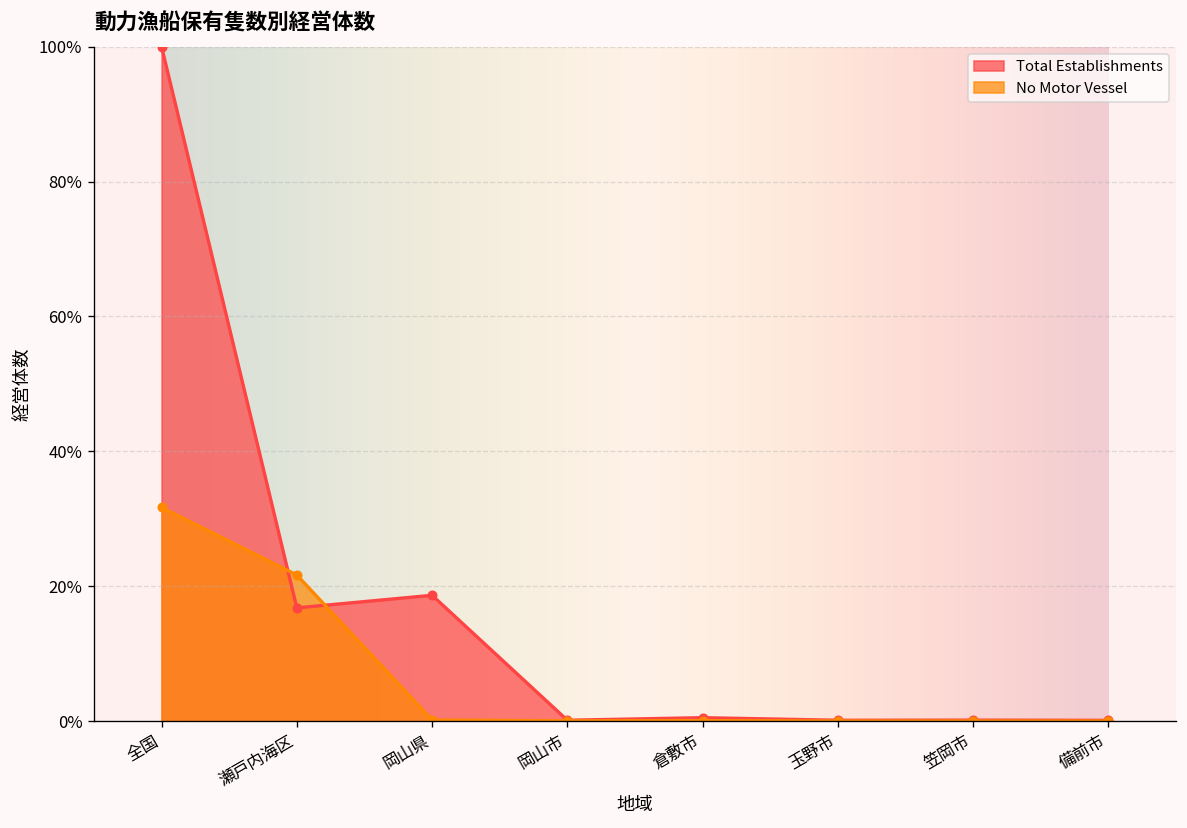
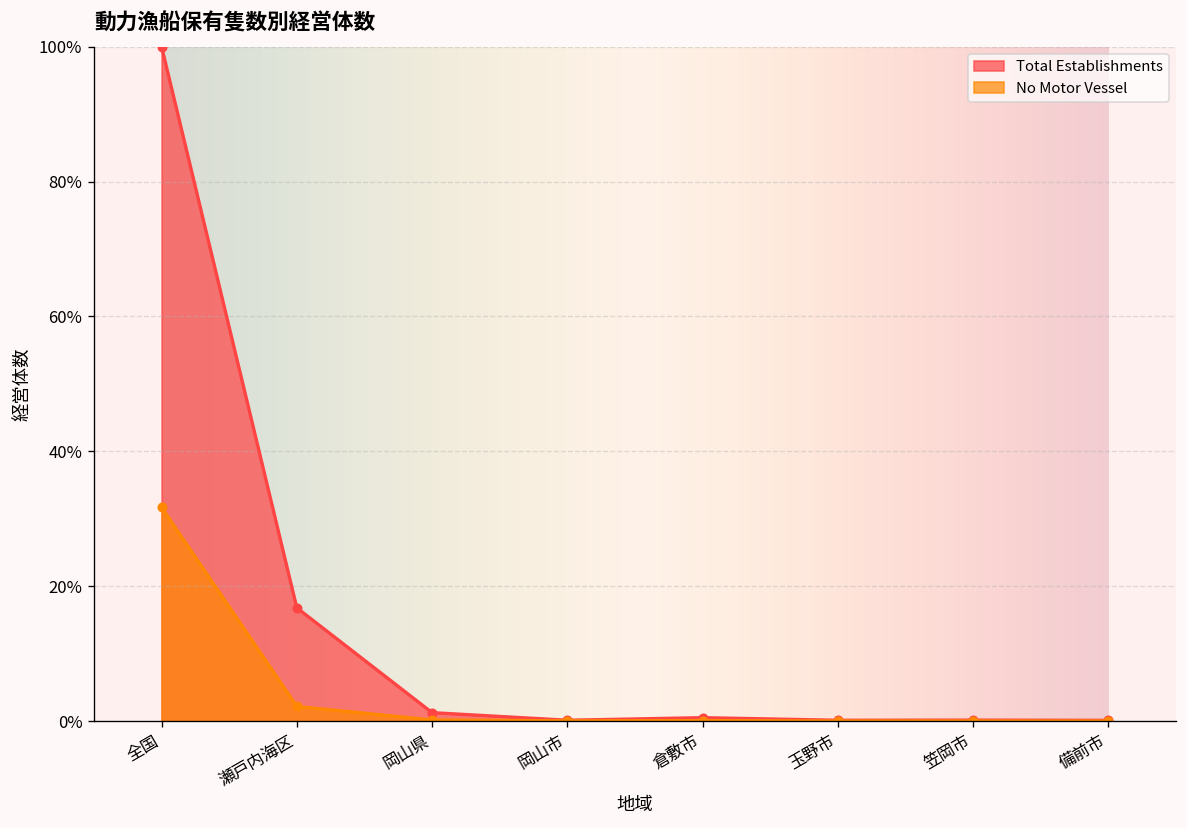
No Motor Vessel, 瀬戸内海区: 22% -> 2%
Total Establishments, 岡山県: 19% -> 1%
